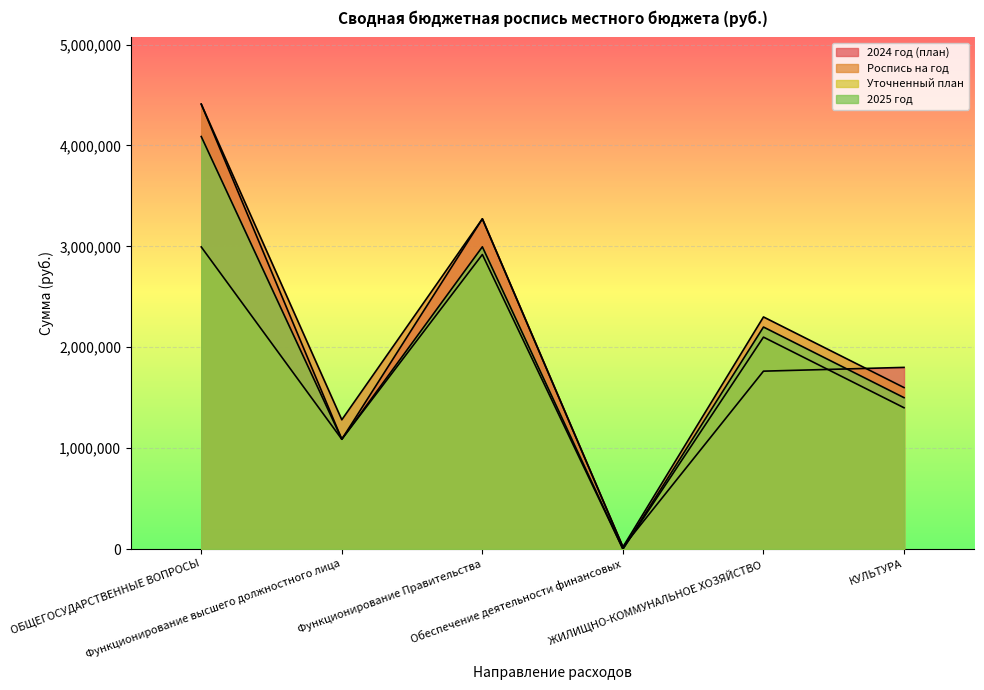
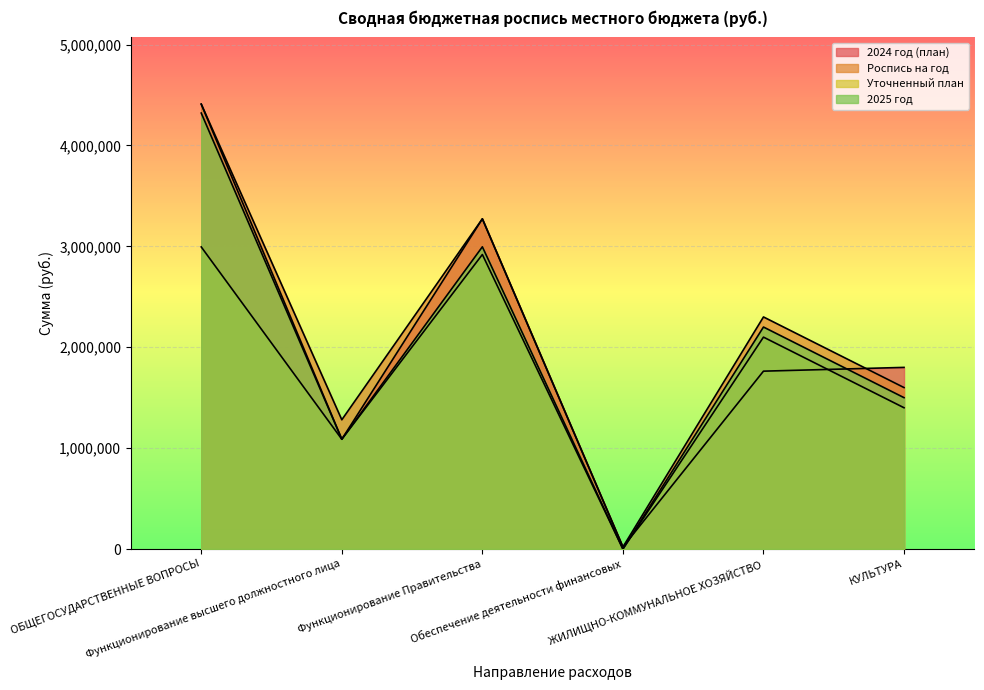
2025 год, ОБЩЕГОСУДАРСТВЕННЫЕ ВОПРОСЫ: 4,090,000 -> 4,320,000
